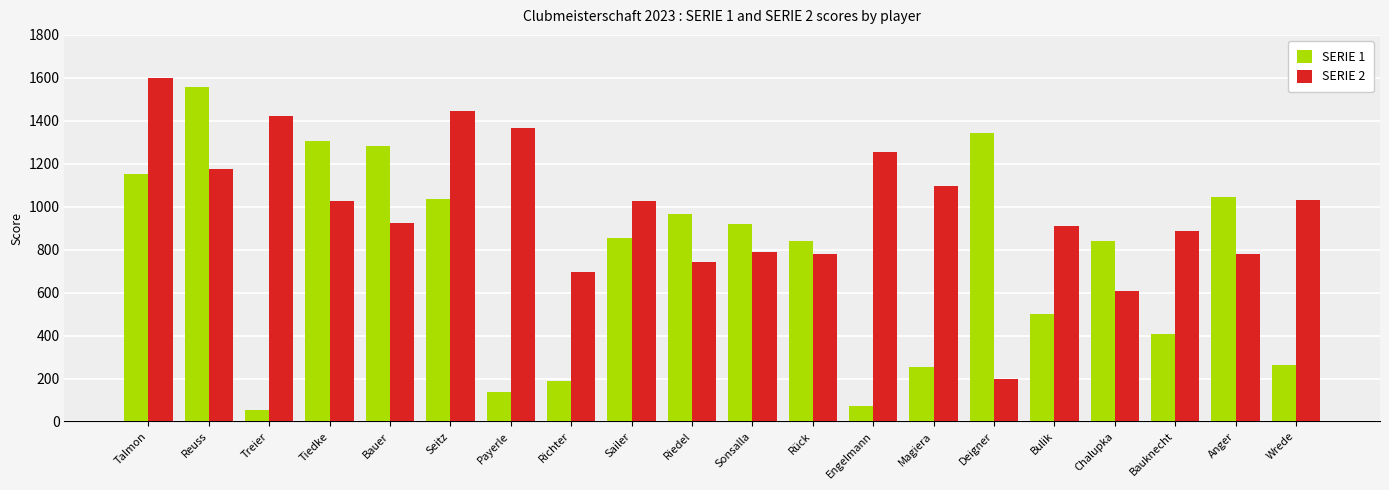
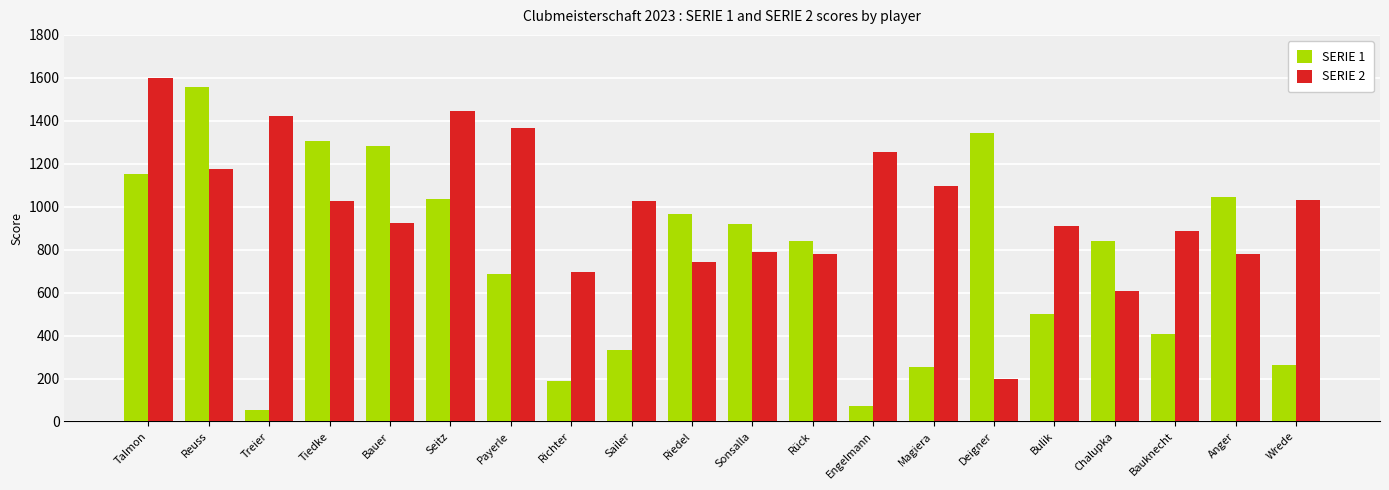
SERIE 1, Payerle: 140 -> 690
SERIE 1, Sailer: 860 -> 340
